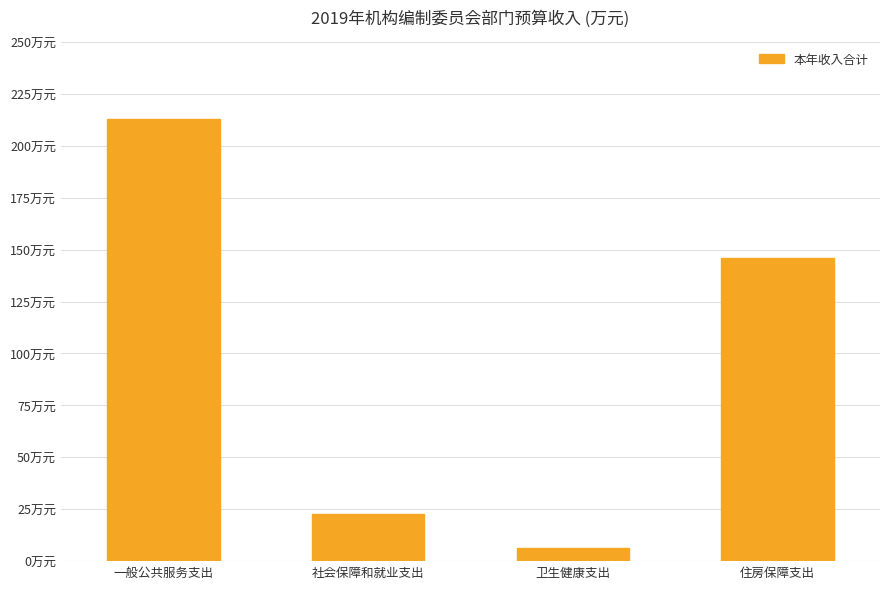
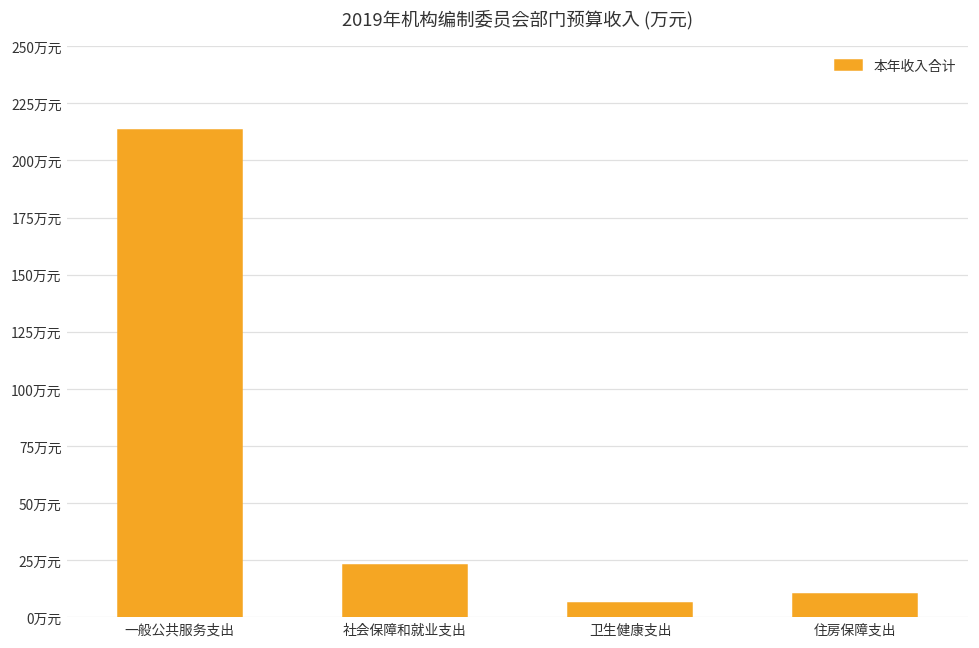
住房保障支出: 146万元 -> 10万元
